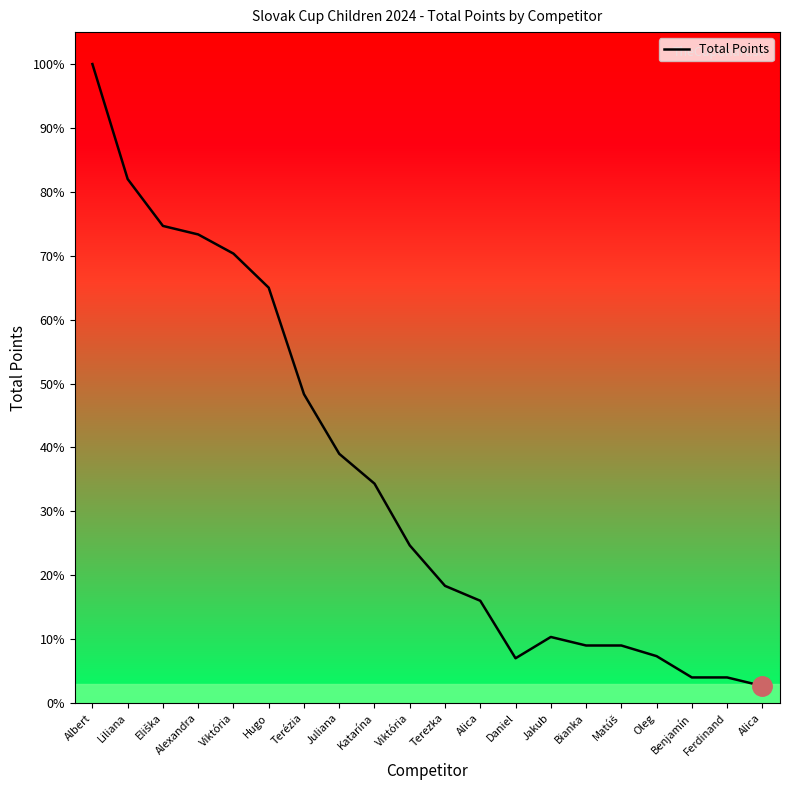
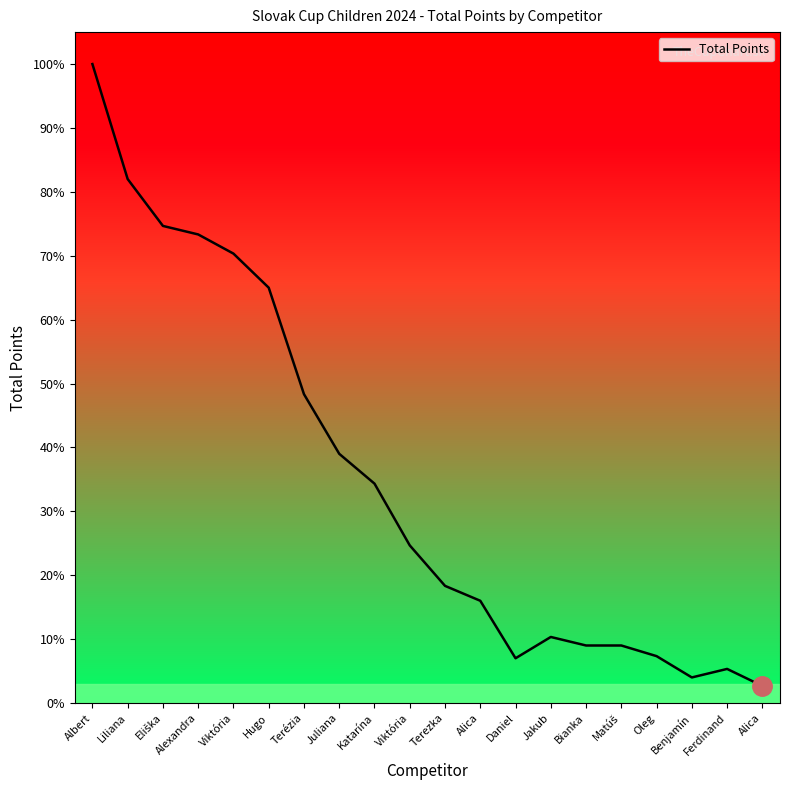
Total Points, Ferdinand: 4% -> 5%
